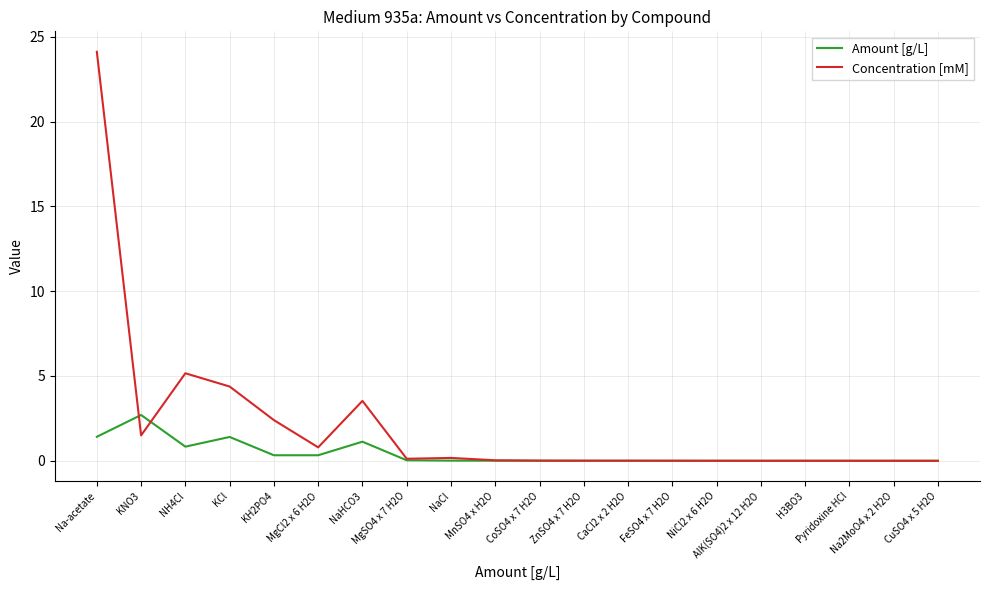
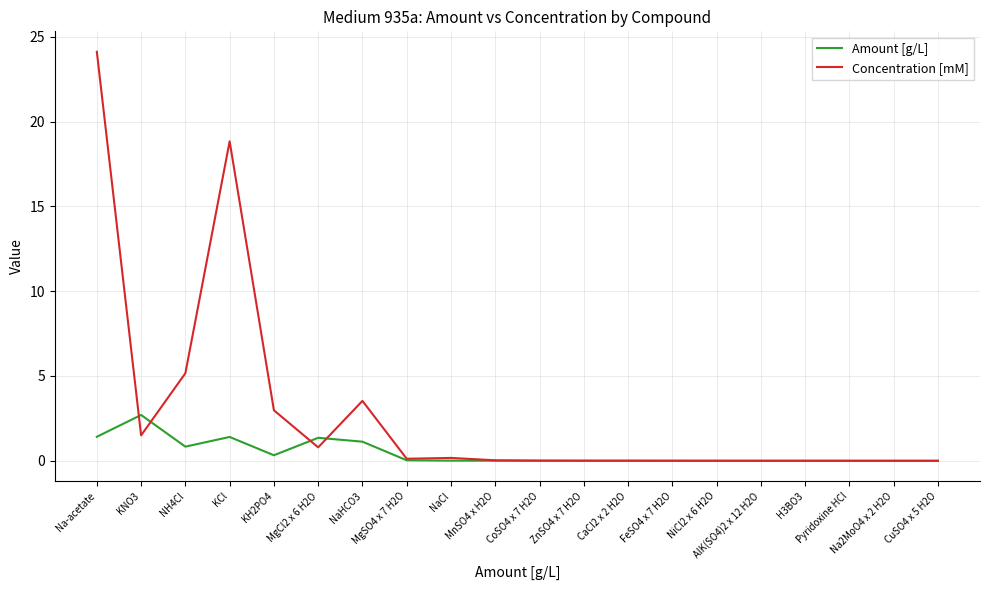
Concentration [mM], KCl: 4.4 -> 18.8
Concentration [mM], KH2PO4: 2.4 -> 3.0
Amount [g/L], MgCl2 x 6 H2O: 0.3 -> 1.4
